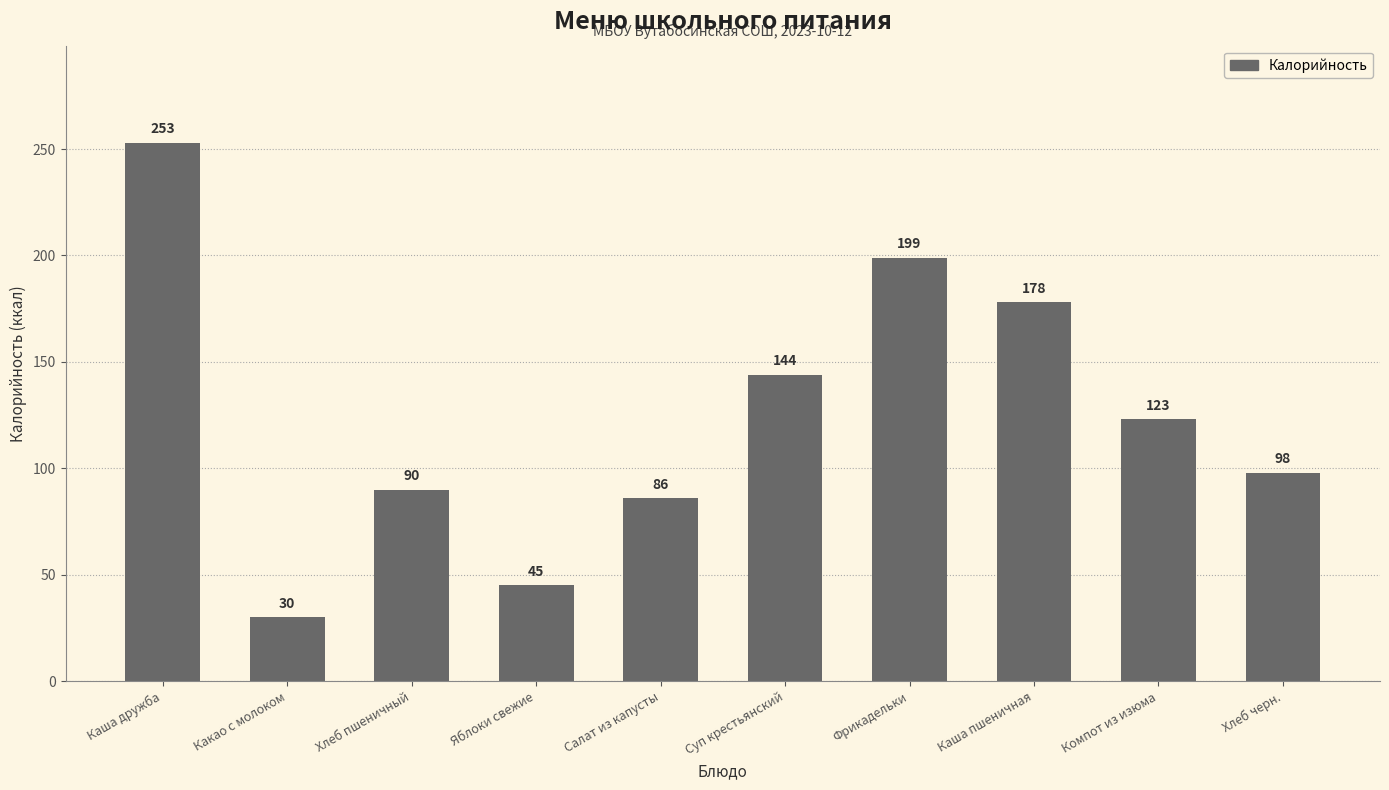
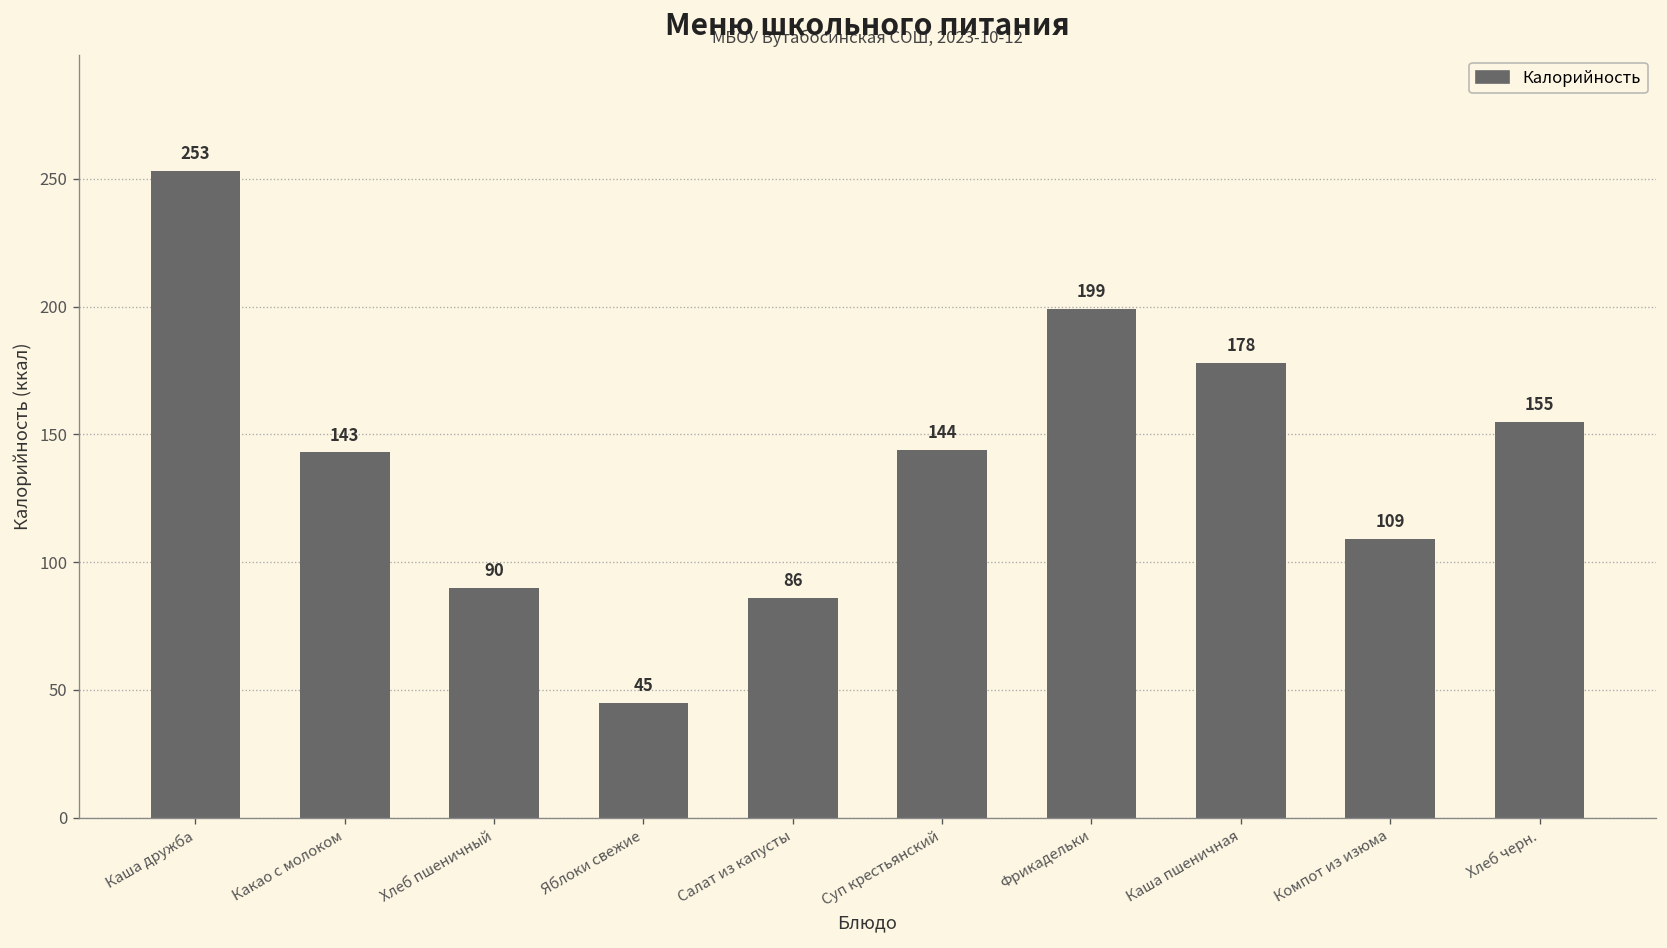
Какао с молоком: 30 -> 143
Компот из изюма: 123 -> 109
Хлеб черн.: 98 -> 155
